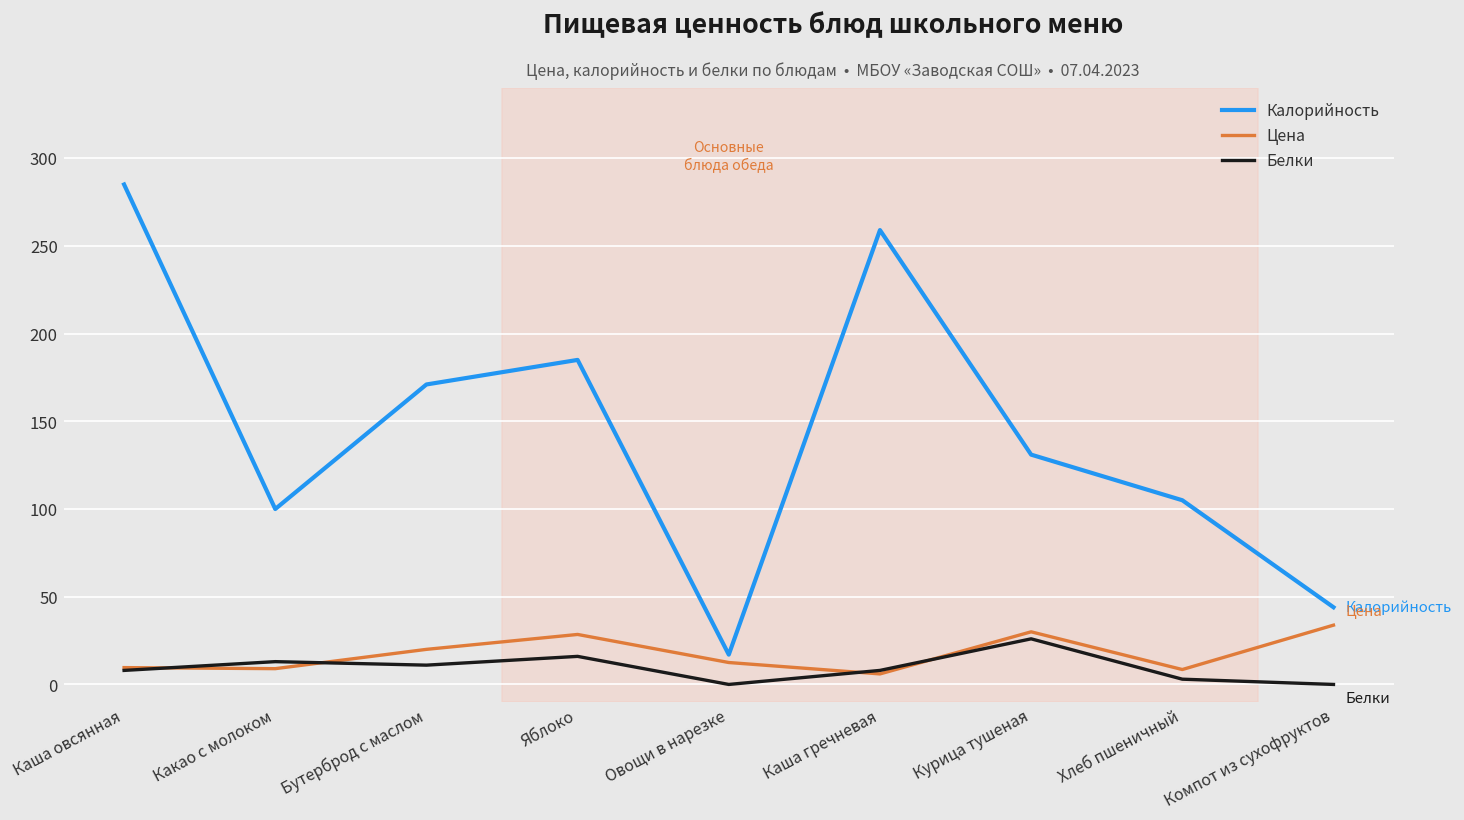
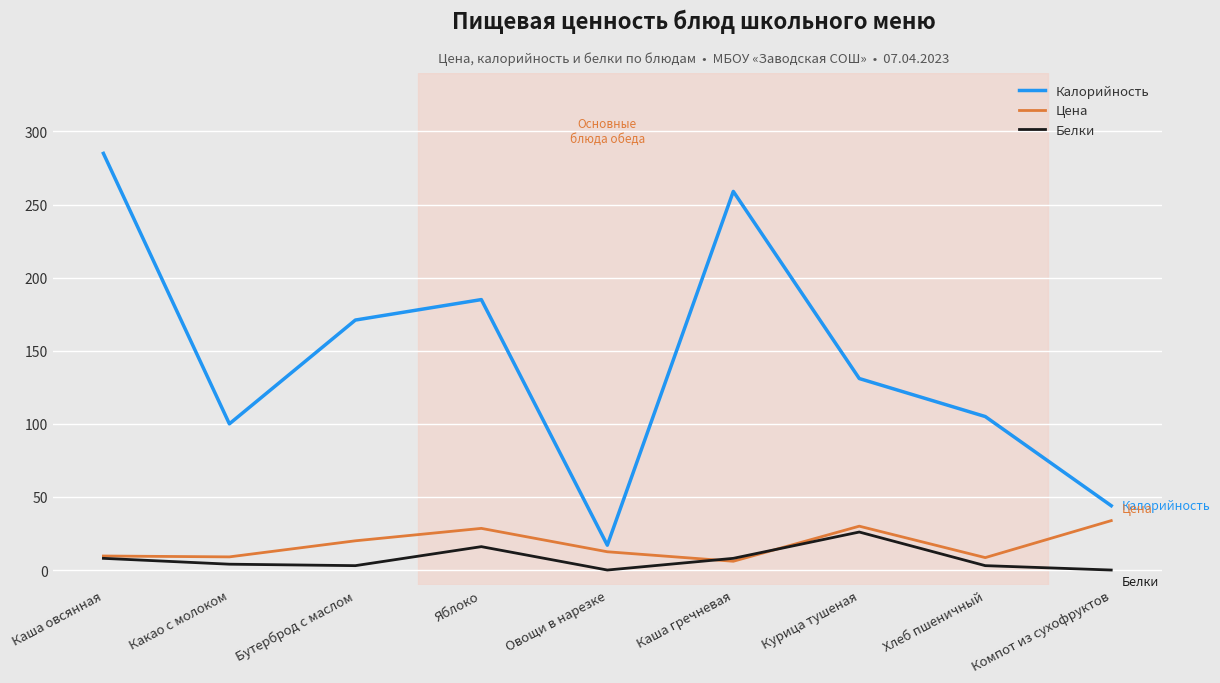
Белки, Какао с молоком: 13 -> 4
Белки, Бутерброд с маслом: 11 -> 3
